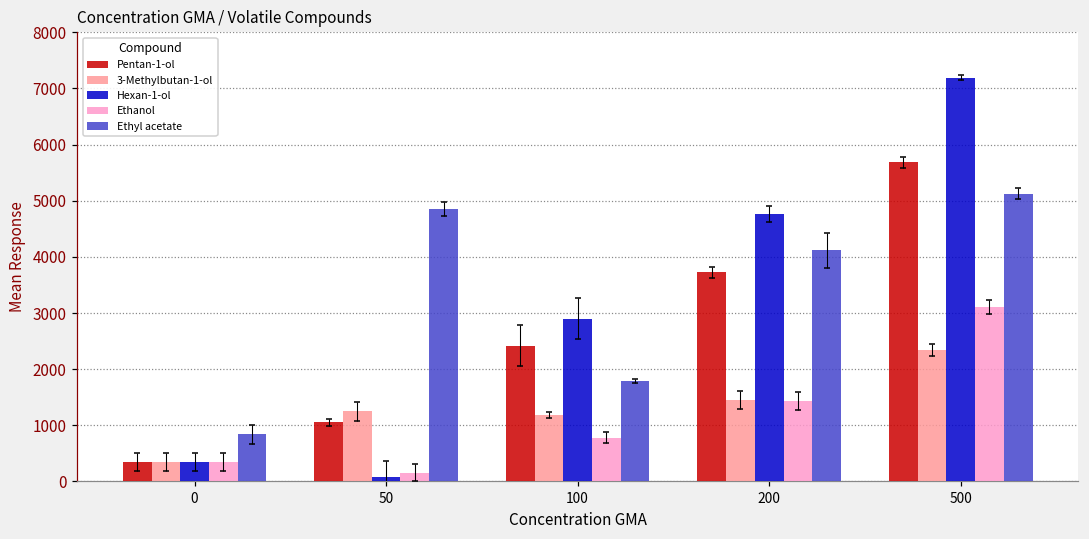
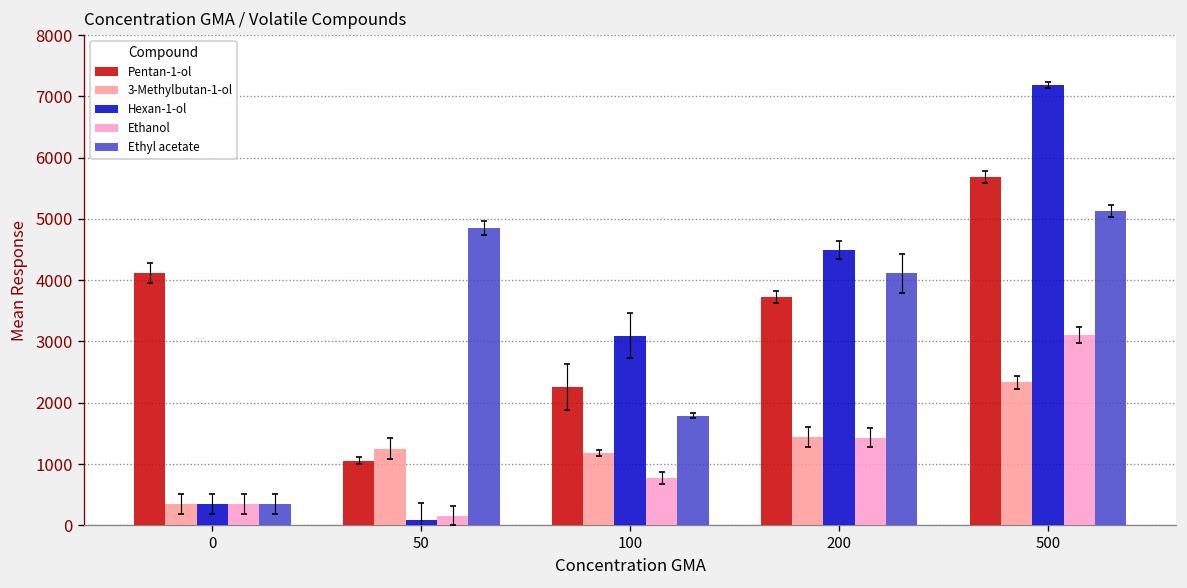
Pentan-1-ol, 0: 300 -> 4100
Ethyl acetate, 0: 800 -> 300
Pentan-1-ol, 100: 2400 -> 2300
Hexan-1-ol, 100: 2900 -> 3100
Hexan-1-ol, 200: 4800 -> 4500
